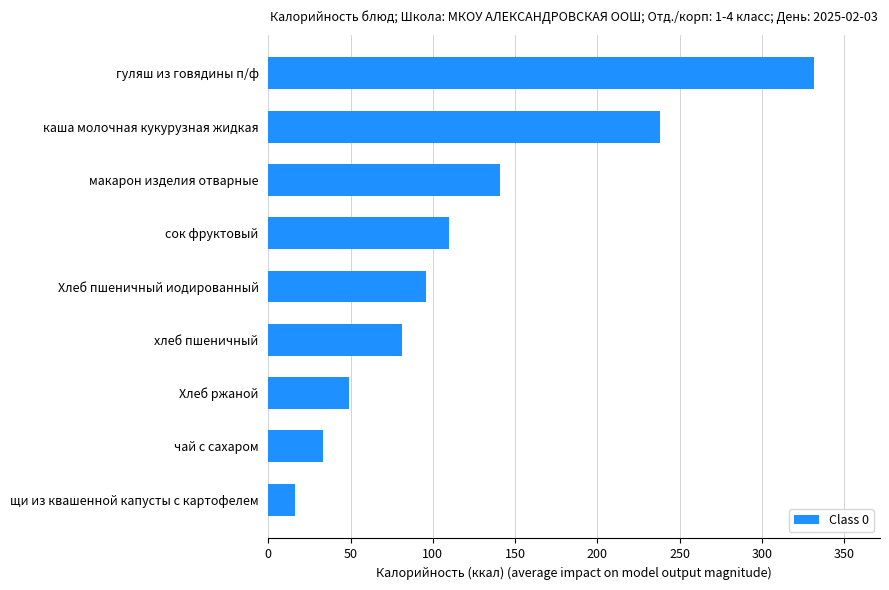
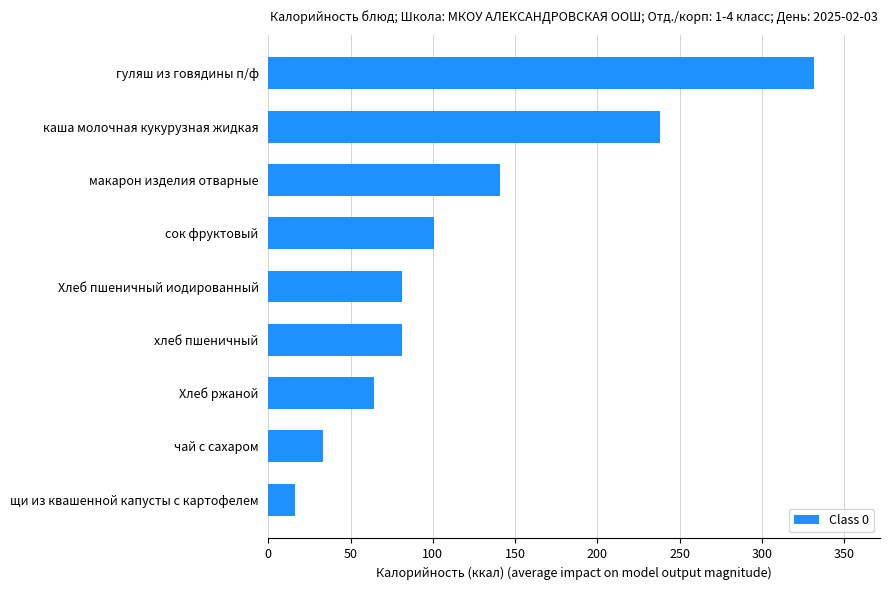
сок фруктовый: 110 -> 101
Хлеб пшеничный иодированный: 96 -> 81
Хлеб ржаной: 49 -> 64
